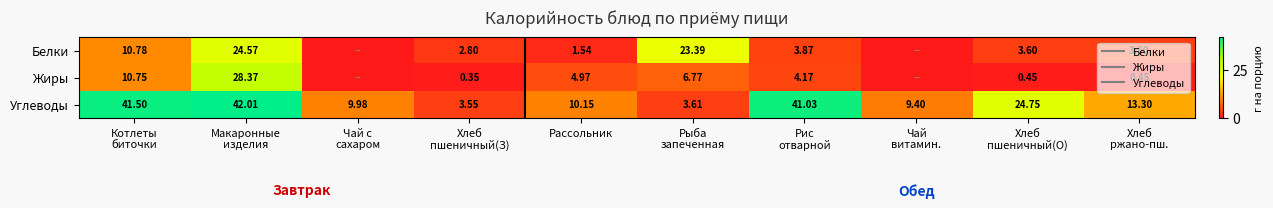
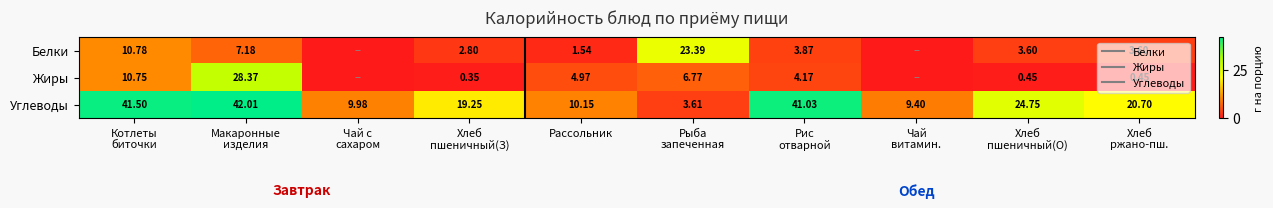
Белки, Макаронные изделия: 24.57 -> 7.18
Углеводы, Хлеб пшеничный(З): 3.55 -> 19.25
Углеводы, Хлеб ржано-пш.: 13.30 -> 20.70
